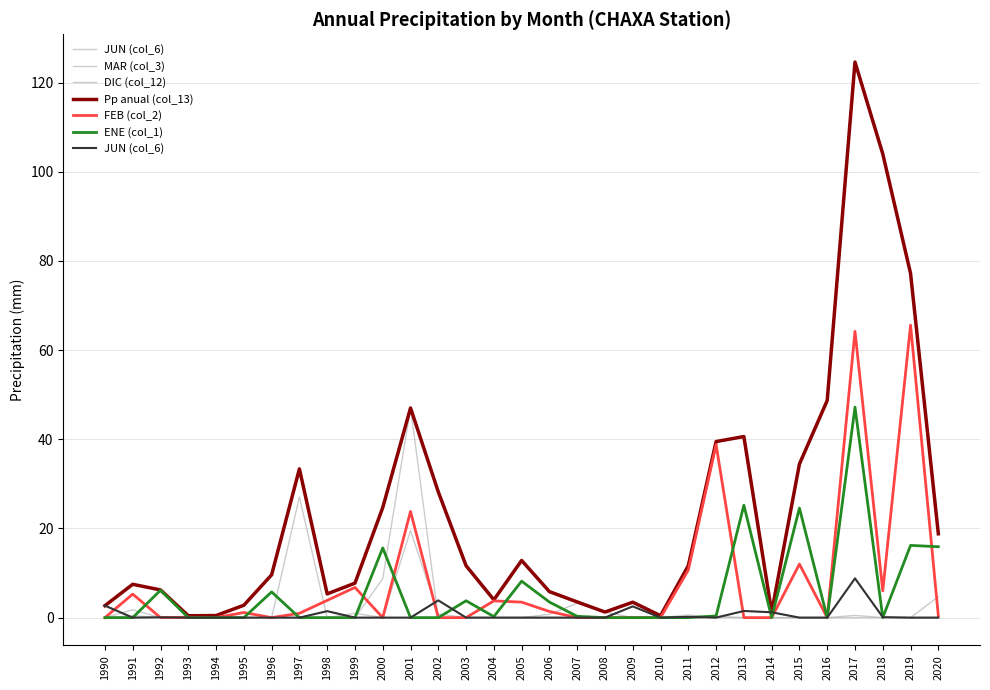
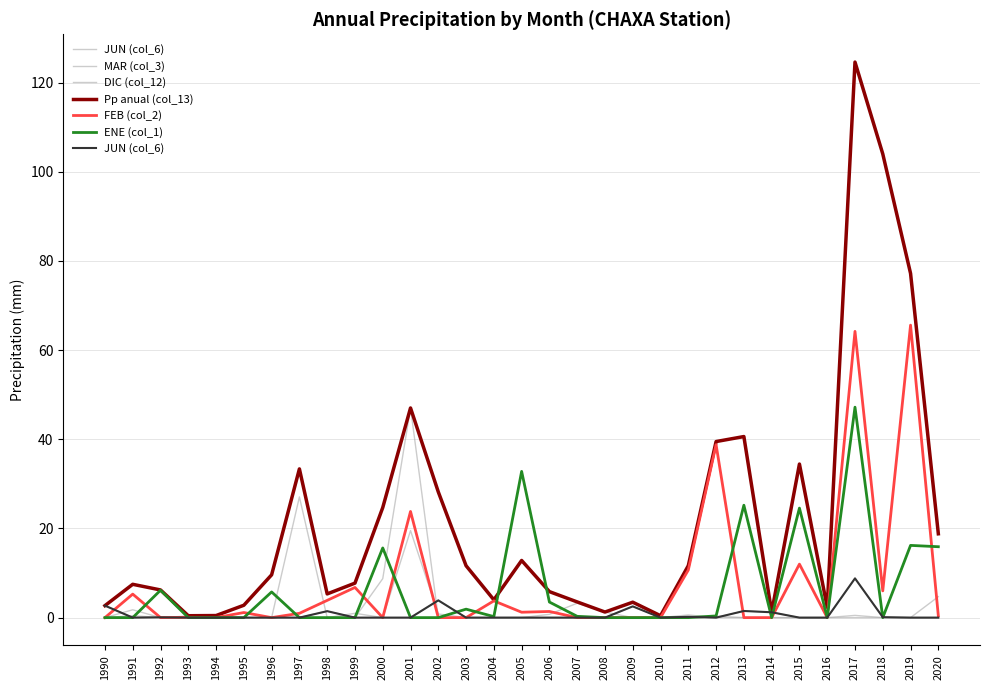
ENE (col_1), 2003: 4 -> 2
FEB (col_2), 2005: 3 -> 1
ENE (col_1), 2005: 8 -> 33
Pp anual (col_13), 2016: 49 -> 2
